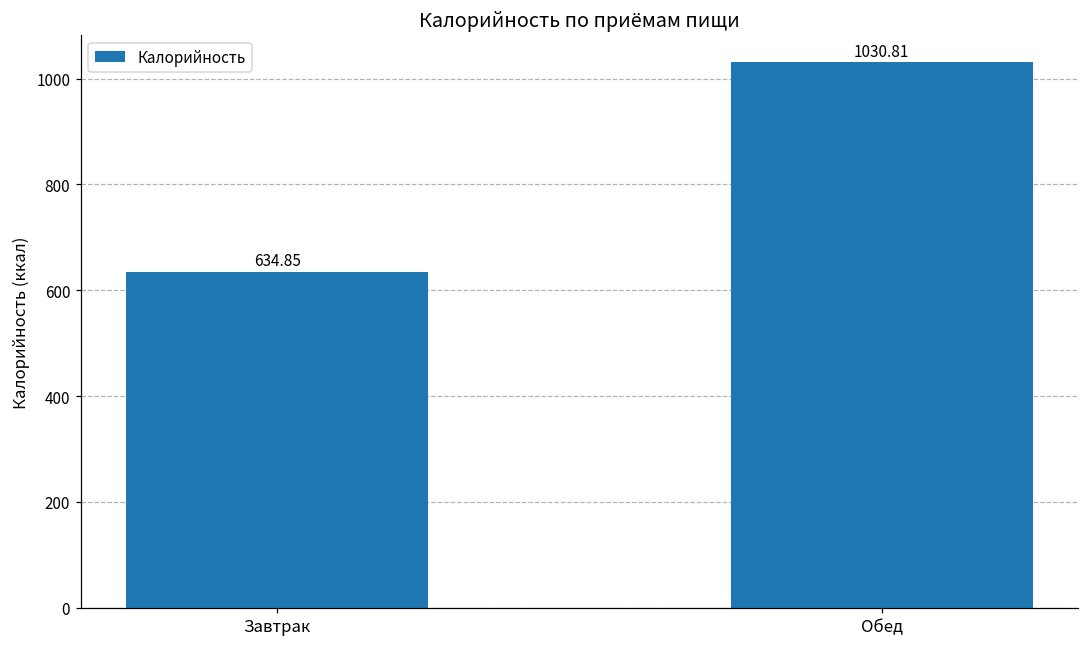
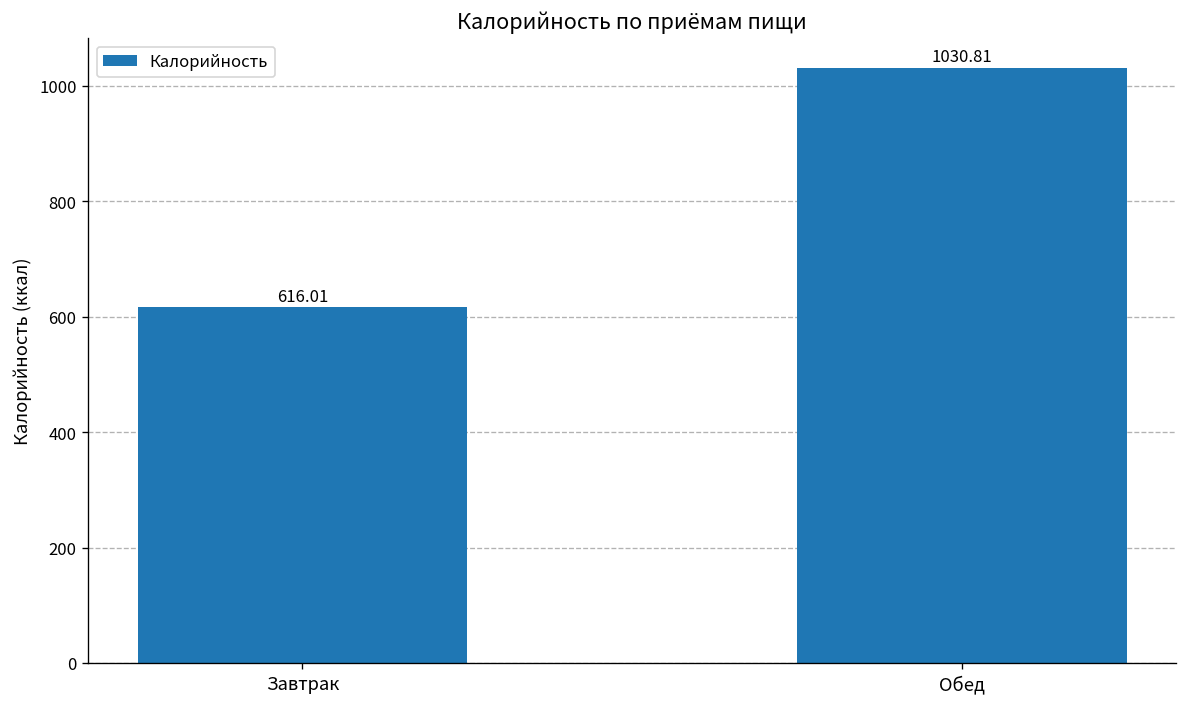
Завтрак: 634.85 -> 616.01
